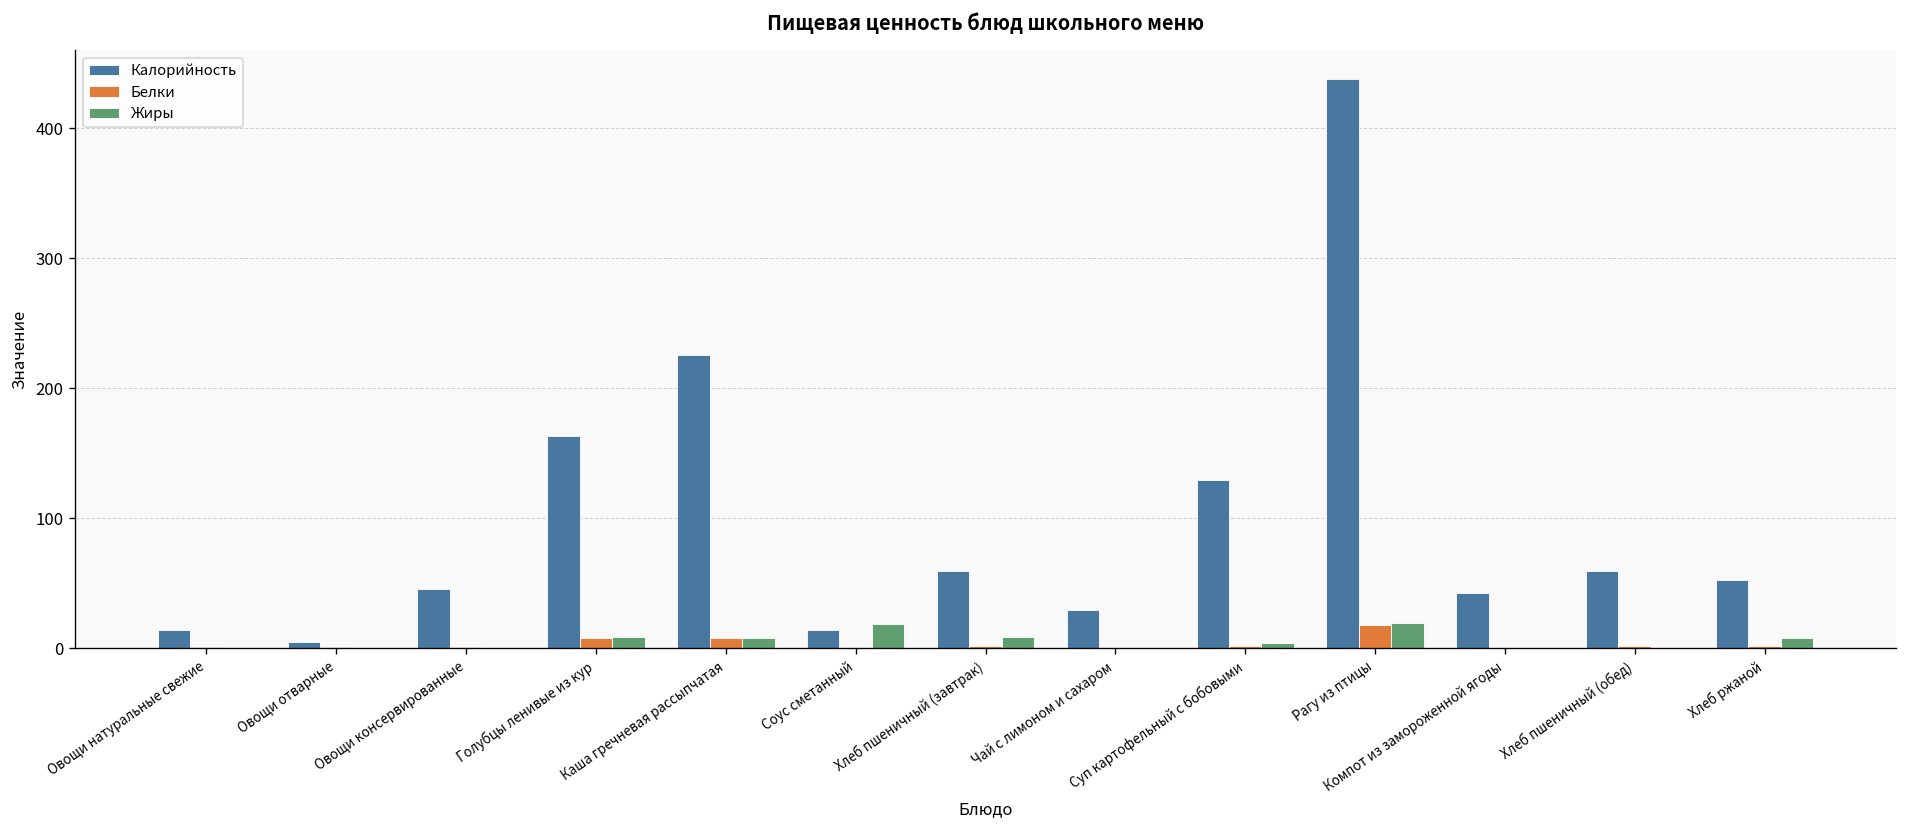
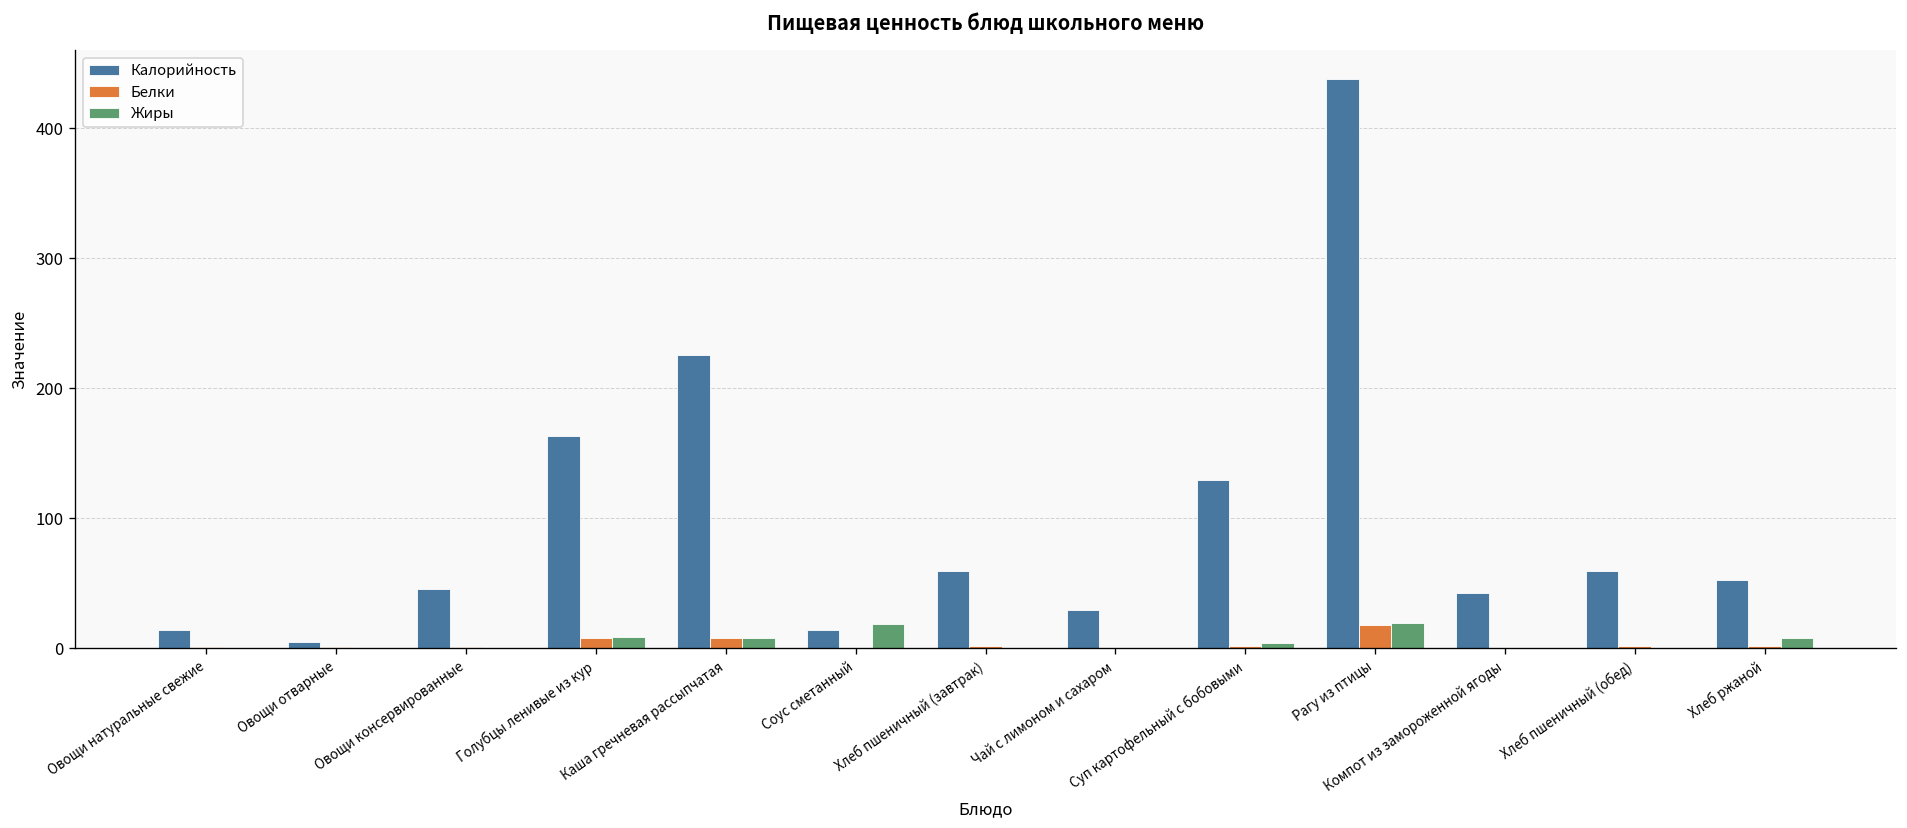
Жиры, Хлеб пшеничный (завтрак): 8 -> 0
